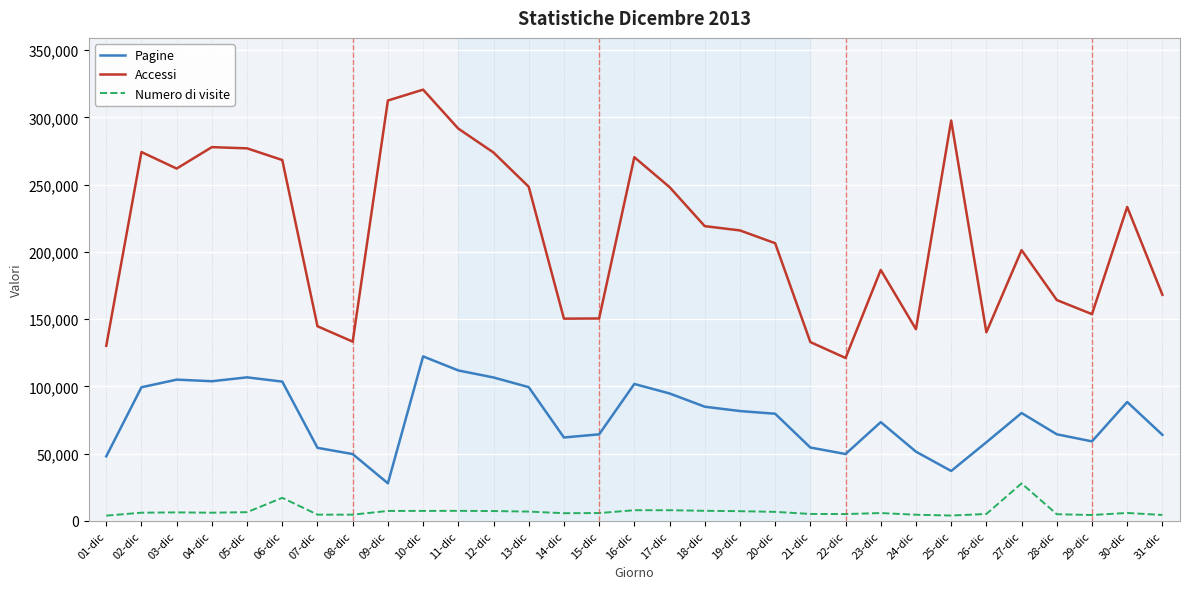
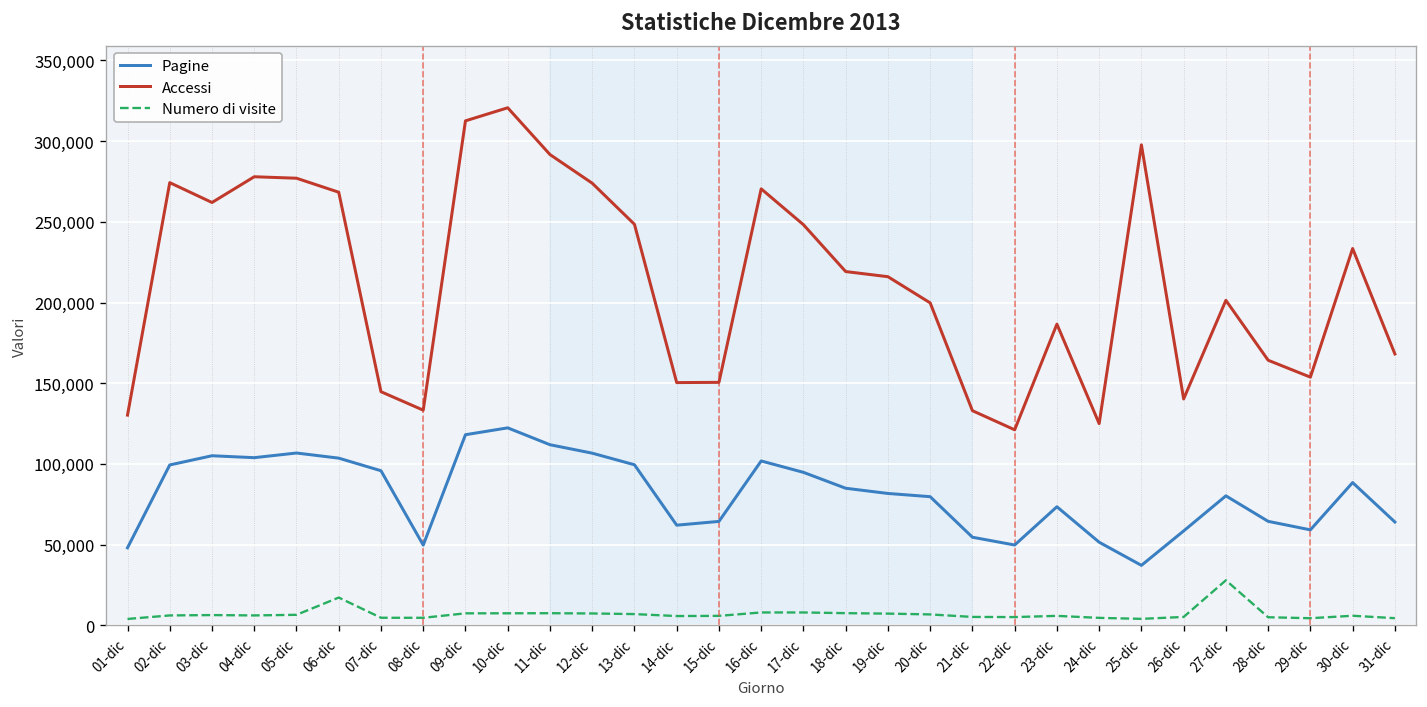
Pagine, 07-dic: 54,000 -> 96,000
Pagine, 09-dic: 28,000 -> 118,000
Accessi, 20-dic: 207,000 -> 200,000
Accessi, 24-dic: 143,000 -> 125,000
